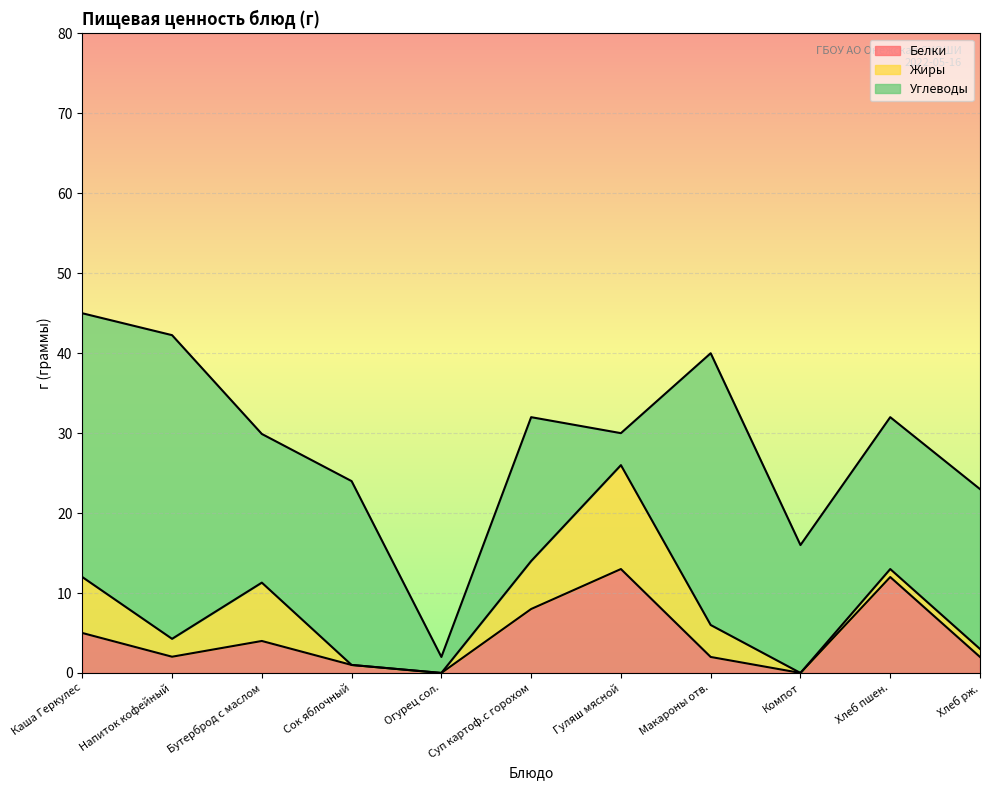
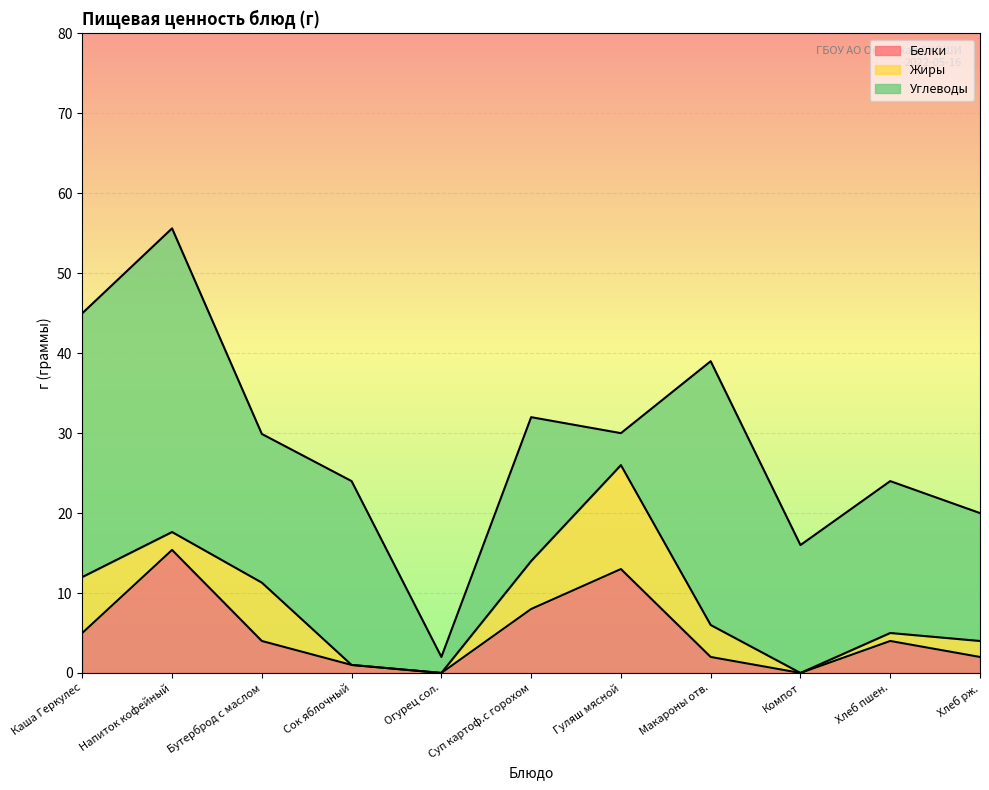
Белки, Напиток кофейный: 2 -> 15
Углеводы, Макароны отв.: 34 -> 33
Белки, Хлеб пшен.: 12 -> 4
Жиры, Хлеб рж.: 1 -> 2
Углеводы, Хлеб рж.: 20 -> 16
